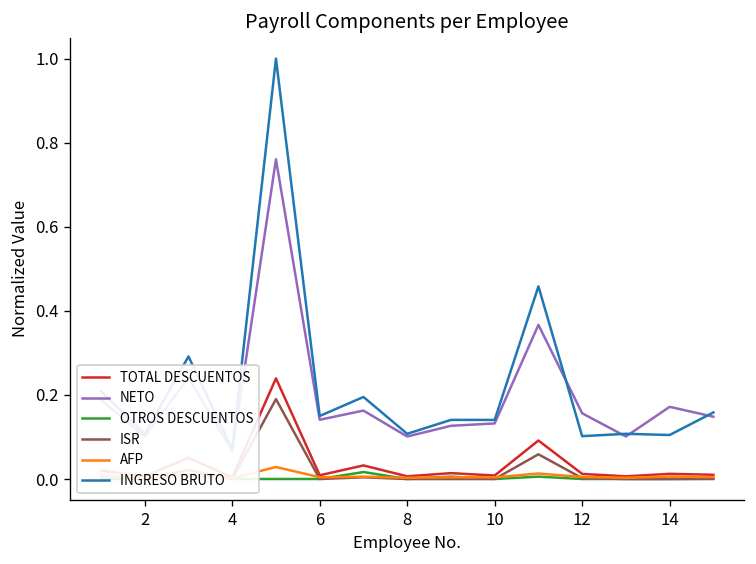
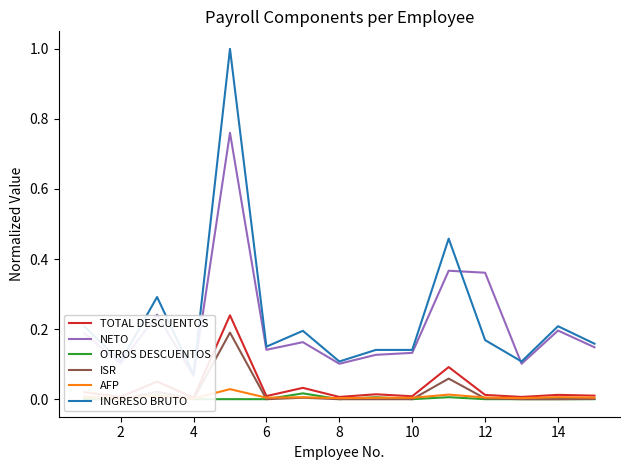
NETO, 12: 0.16 -> 0.36
INGRESO BRUTO, 12: 0.10 -> 0.17
NETO, 14: 0.17 -> 0.20
INGRESO BRUTO, 14: 0.10 -> 0.21
